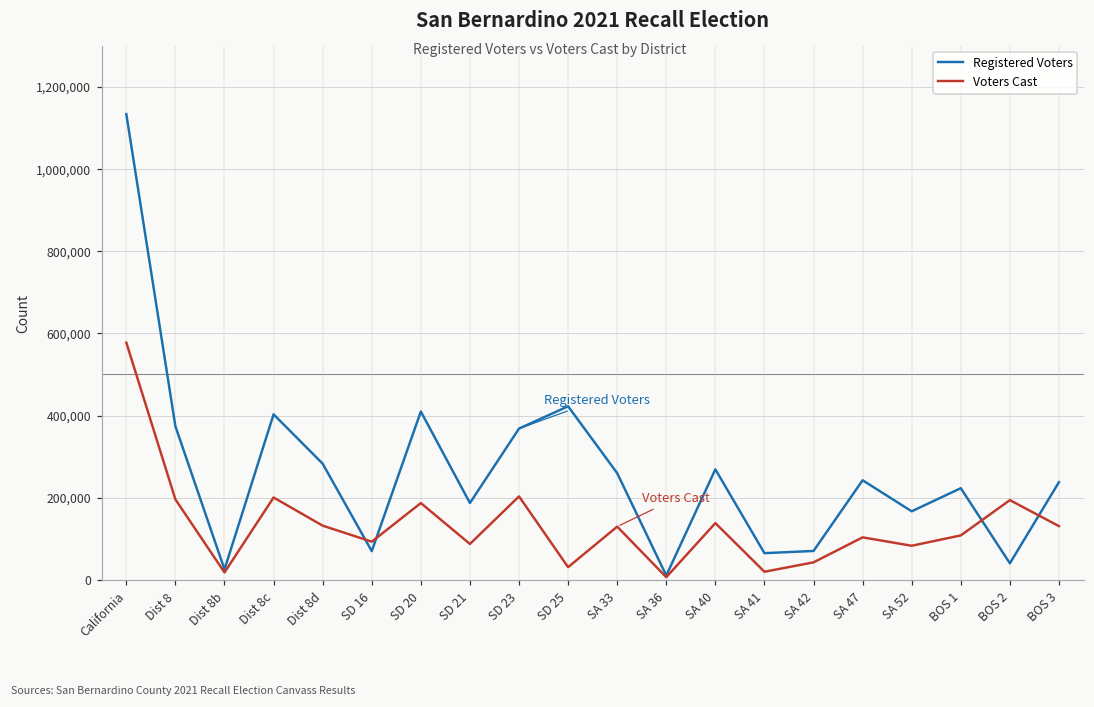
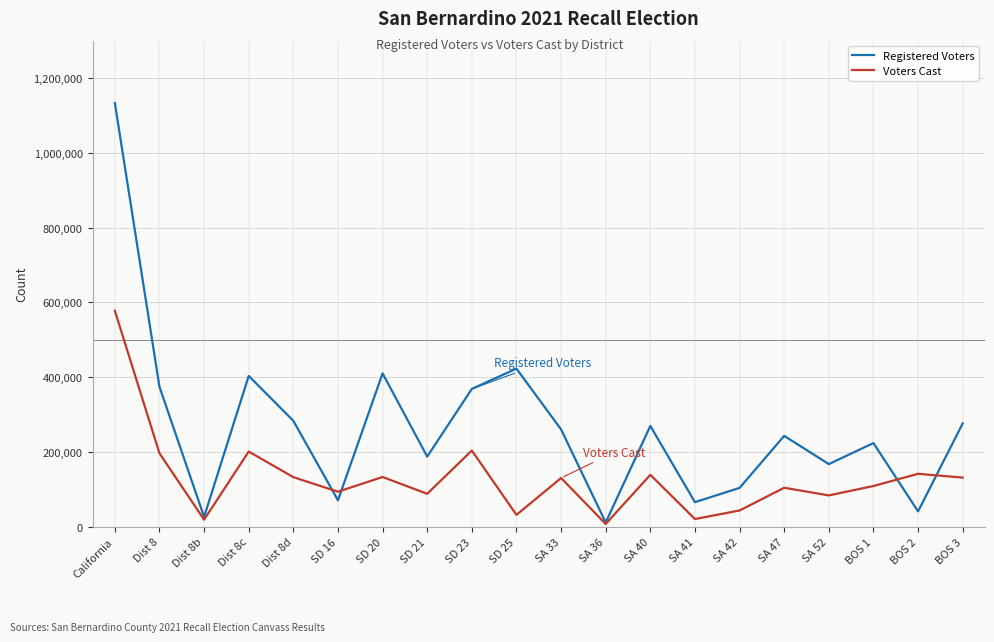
Voters Cast, SD 20: 190,000 -> 130,000
Registered Voters, SA 42: 70,000 -> 100,000
Voters Cast, BOS 2: 190,000 -> 140,000
Registered Voters, BOS 3: 240,000 -> 280,000
